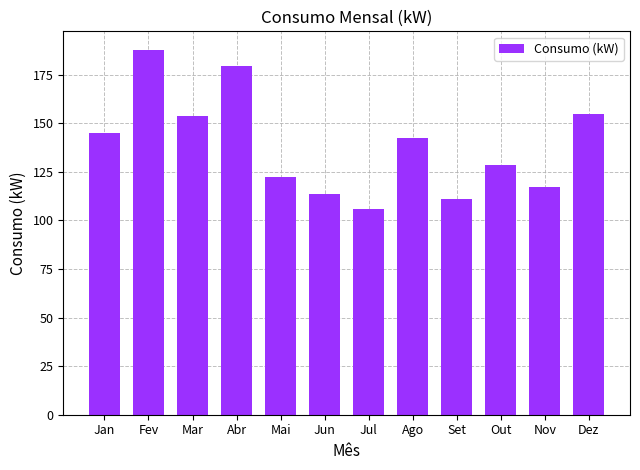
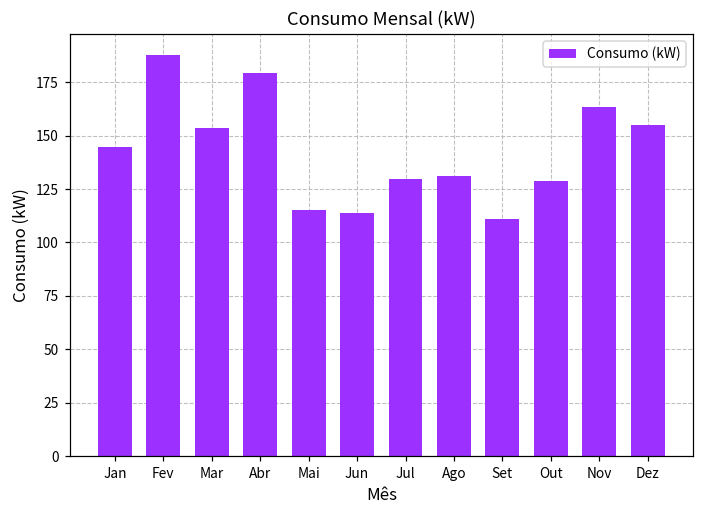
Mai: 122 -> 115
Jul: 106 -> 130
Ago: 143 -> 131
Nov: 117 -> 163
